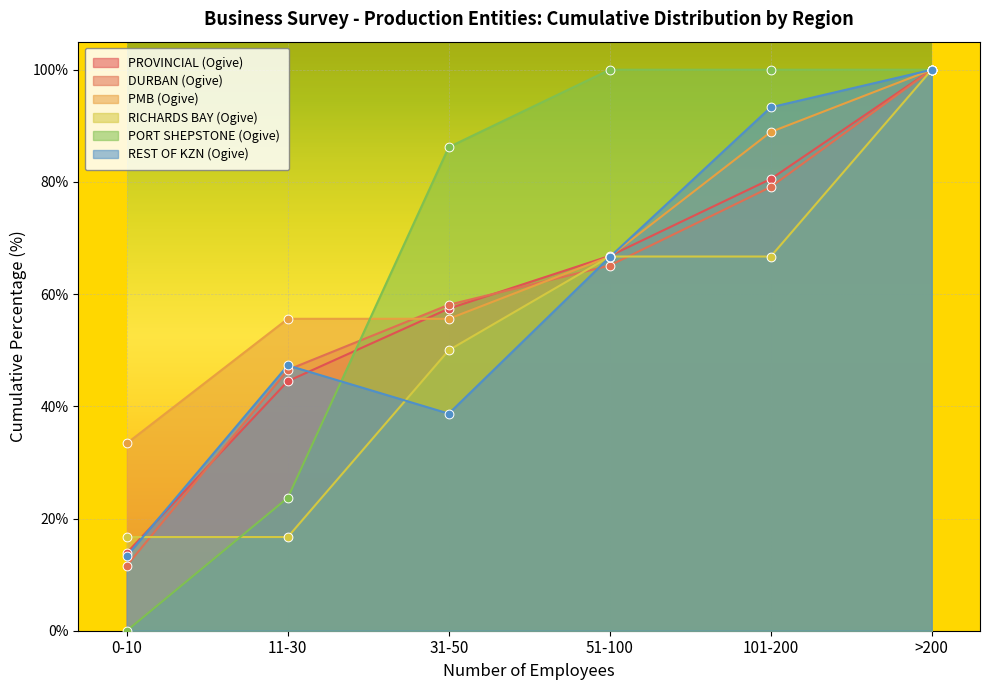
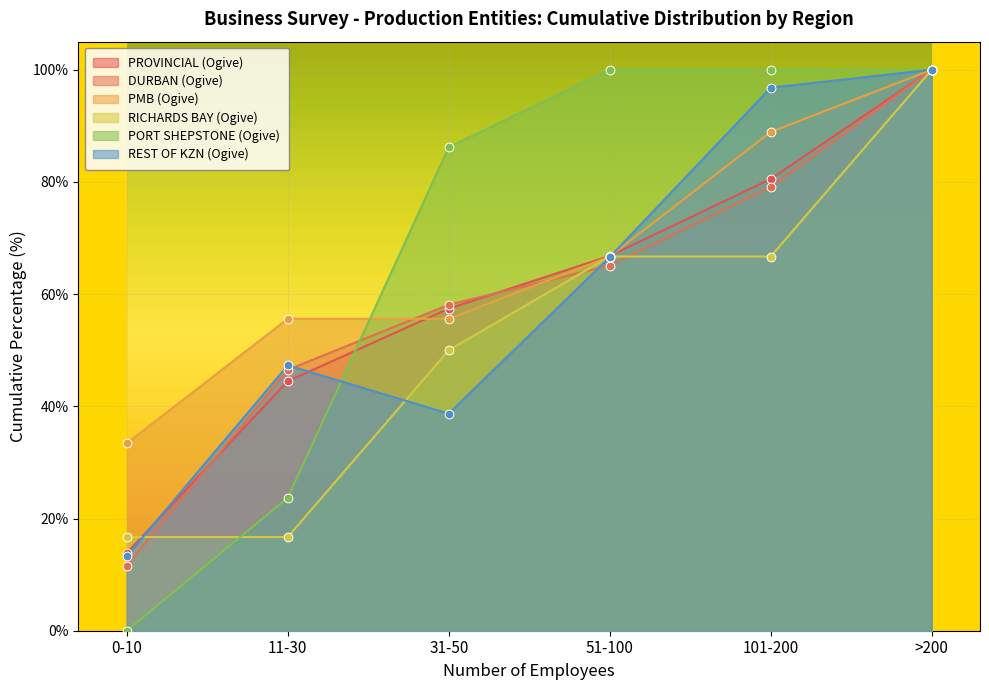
REST OF KZN (Ogive), 101-200: 93% -> 97%
